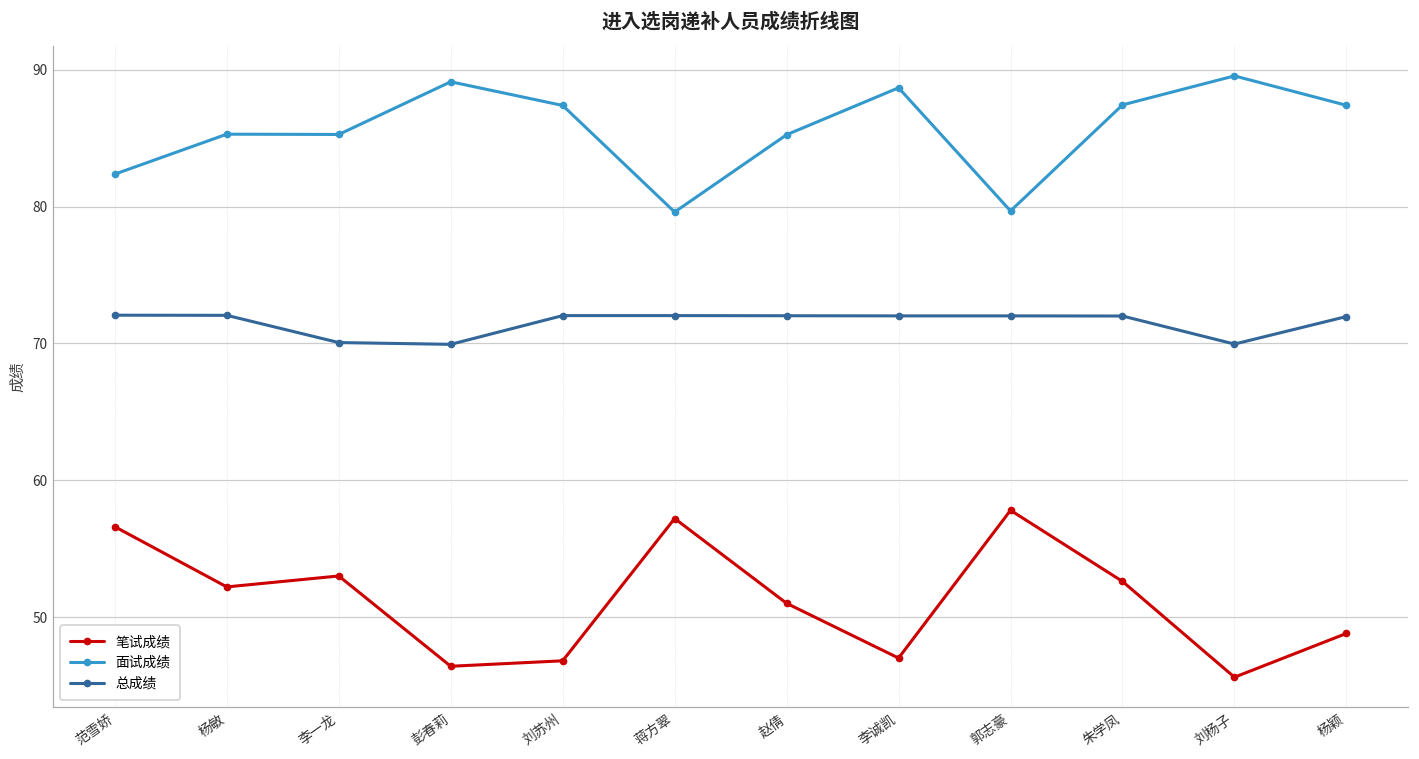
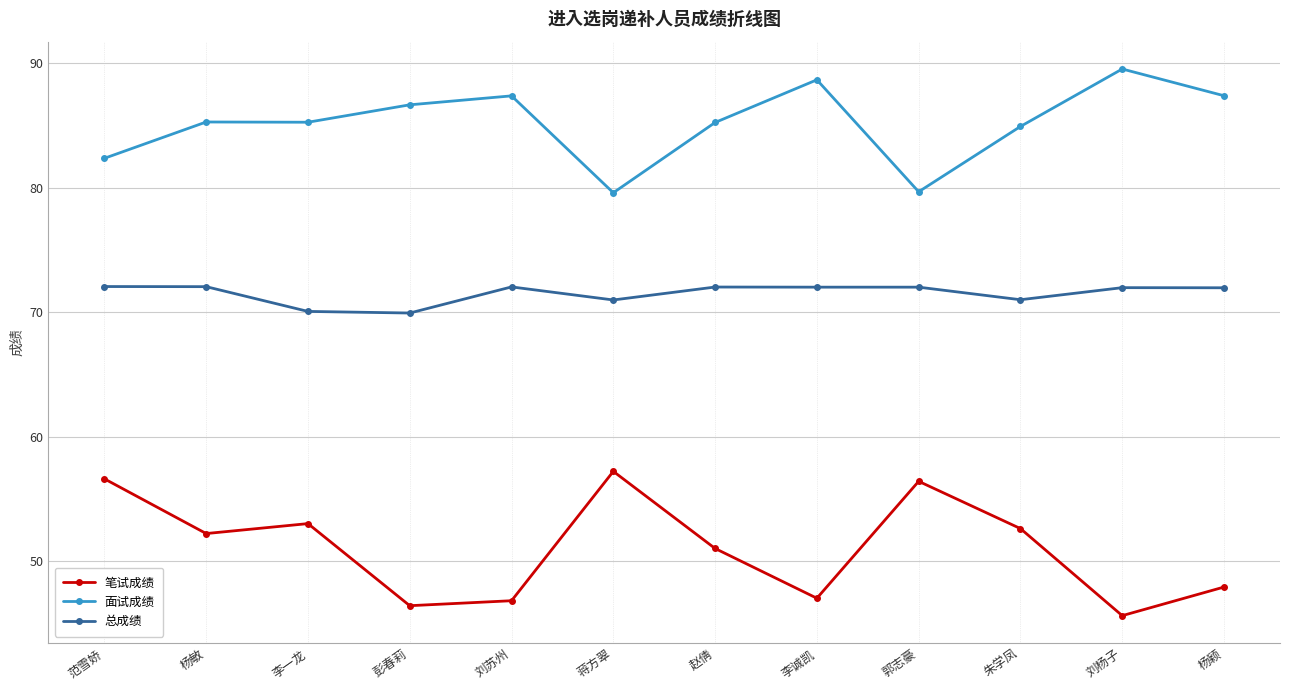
面试成绩, 彭春莉: 89.1 -> 86.7
总成绩, 蒋方翠: 72.0 -> 71.0
笔试成绩, 郭志豪: 57.8 -> 56.4
面试成绩, 朱学凤: 87.4 -> 84.9
总成绩, 朱学凤: 72 -> 71
总成绩, 刘杨子: 70.0 -> 72.0
笔试成绩, 杨颖: 48.8 -> 47.9
